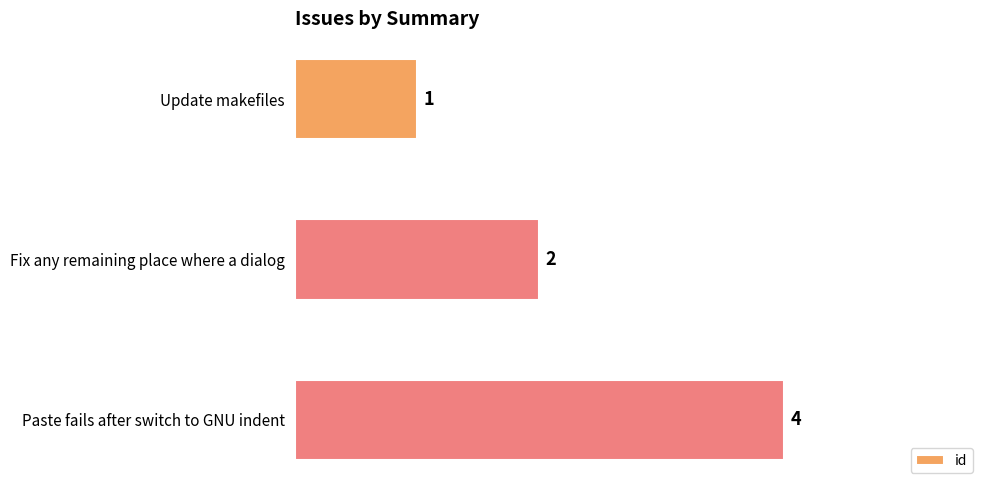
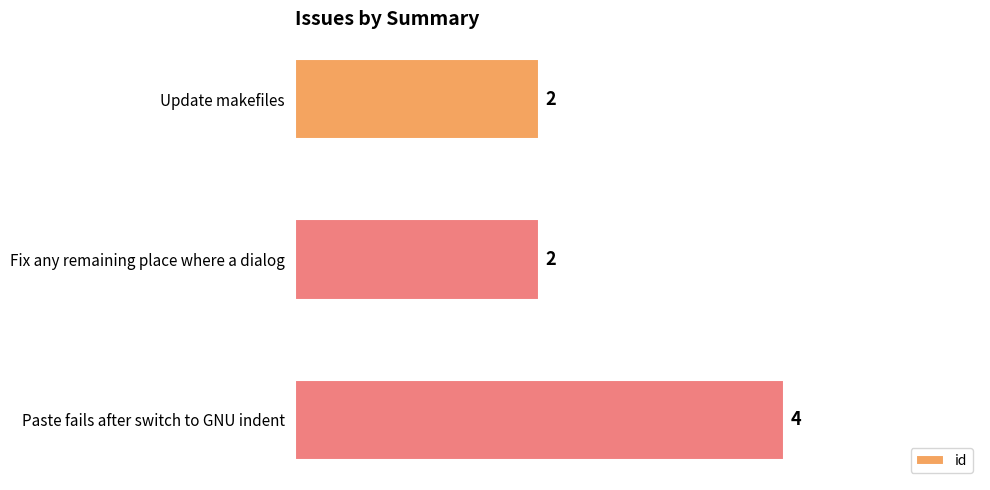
Update makefiles: 1 -> 2
